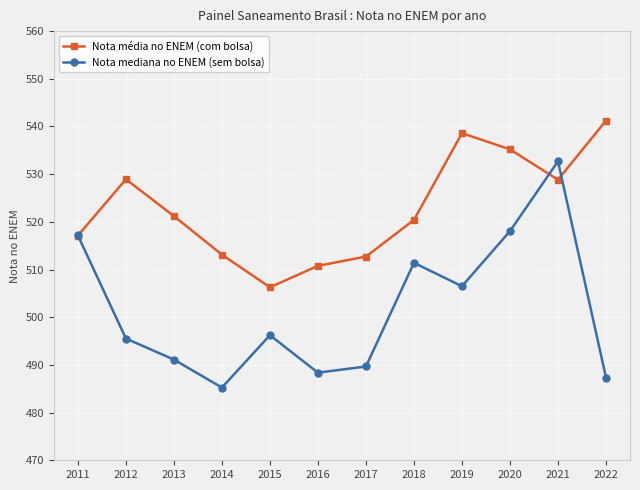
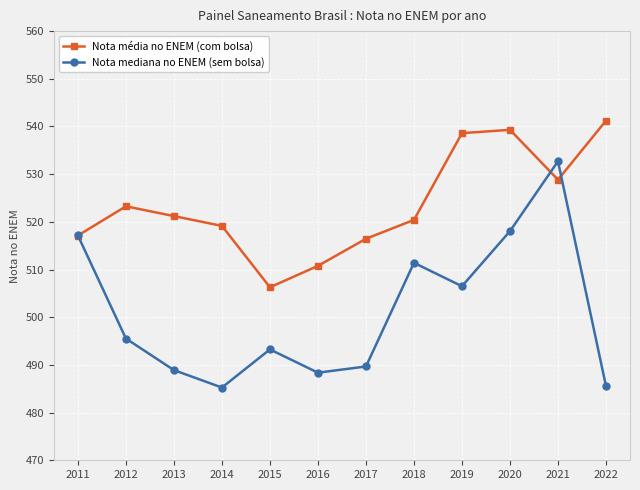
Nota média no ENEM (com bolsa), 2012: 529 -> 523
Nota mediana no ENEM (sem bolsa), 2013: 491 -> 489
Nota média no ENEM (com bolsa), 2014: 513 -> 519
Nota mediana no ENEM (sem bolsa), 2015: 496 -> 493
Nota média no ENEM (com bolsa), 2017: 513 -> 516
Nota média no ENEM (com bolsa), 2020: 535 -> 539
Nota mediana no ENEM (sem bolsa), 2022: 487 -> 486
